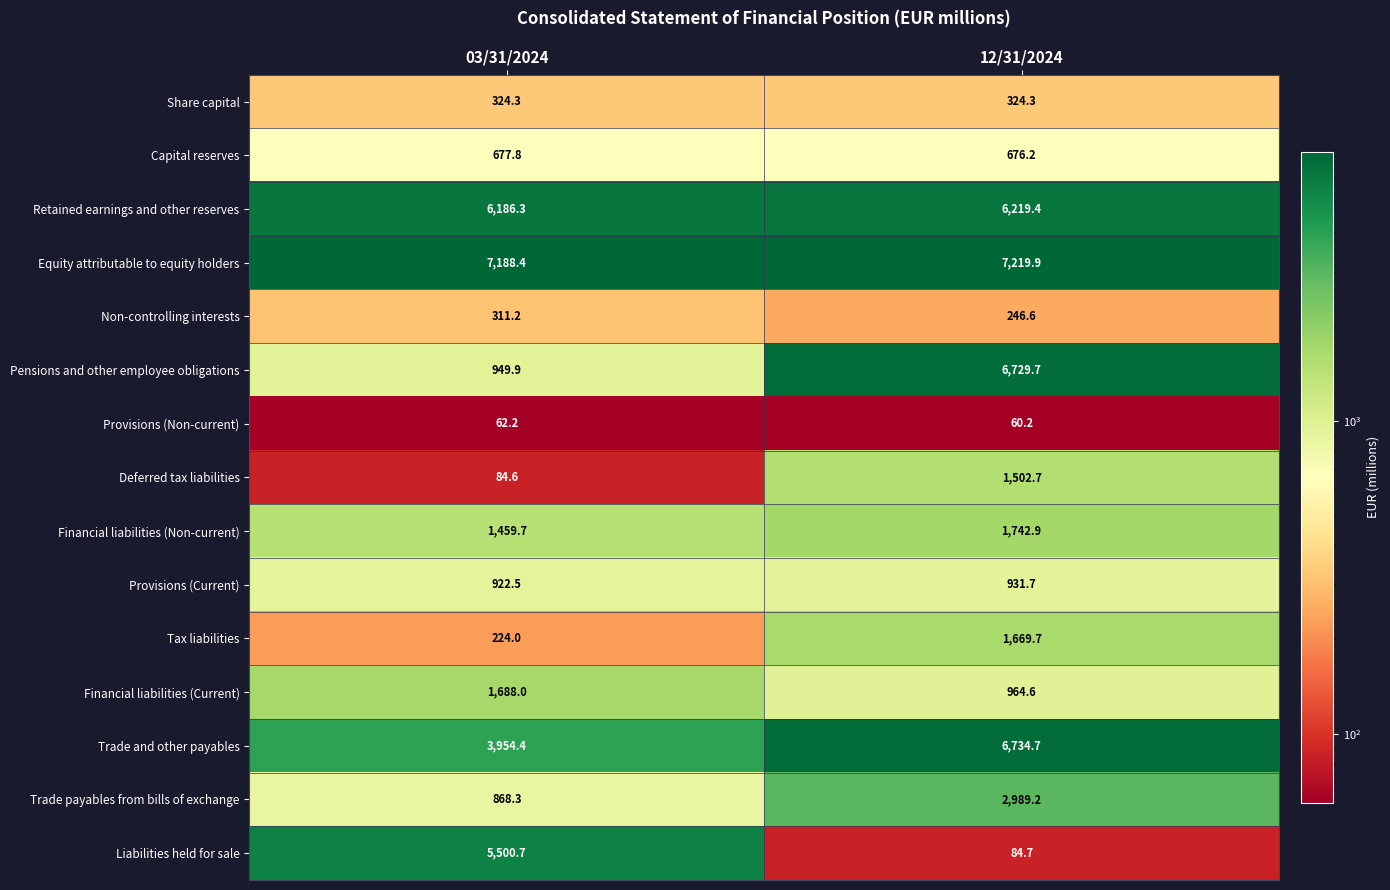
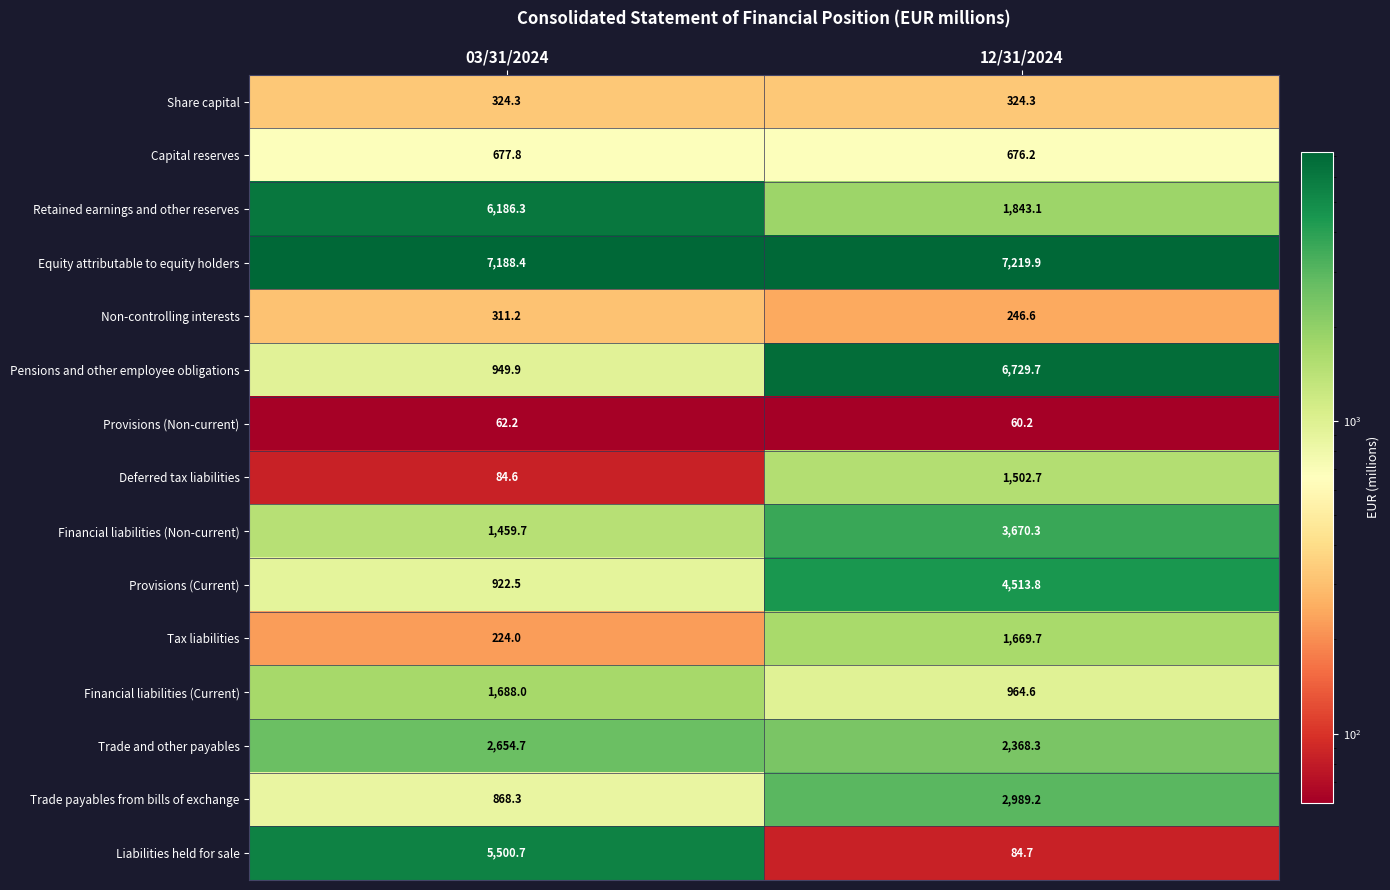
Retained earnings and other reserves, 12/31/2024: 6,219.4 -> 1,843.1
Financial liabilities (Non-current), 12/31/2024: 1,742.9 -> 3,670.3
Provisions (Current), 12/31/2024: 931.7 -> 4,513.8
Trade and other payables, 03/31/2024: 3,954.4 -> 2,654.7
Trade and other payables, 12/31/2024: 6,734.7 -> 2,368.3
